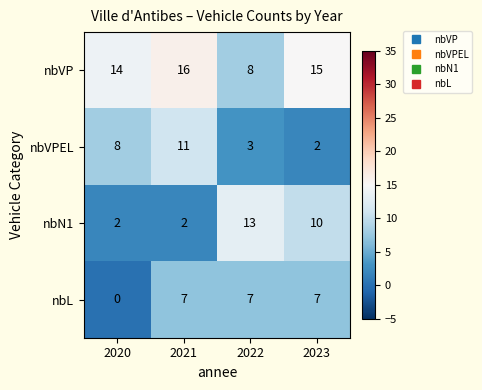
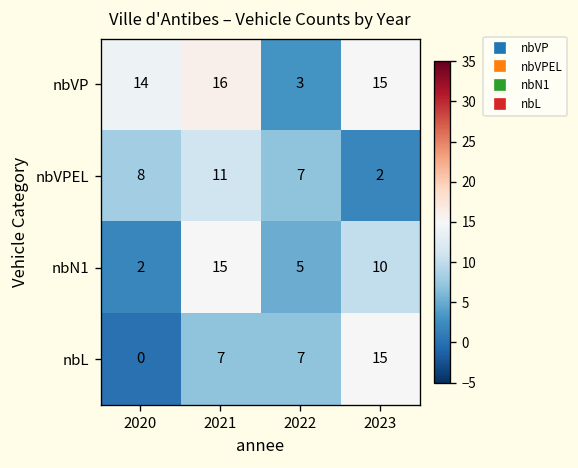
nbVP, 2022: 8 -> 3
nbVPEL, 2022: 3 -> 7
nbN1, 2021: 2 -> 15
nbN1, 2022: 13 -> 5
nbL, 2023: 7 -> 15
